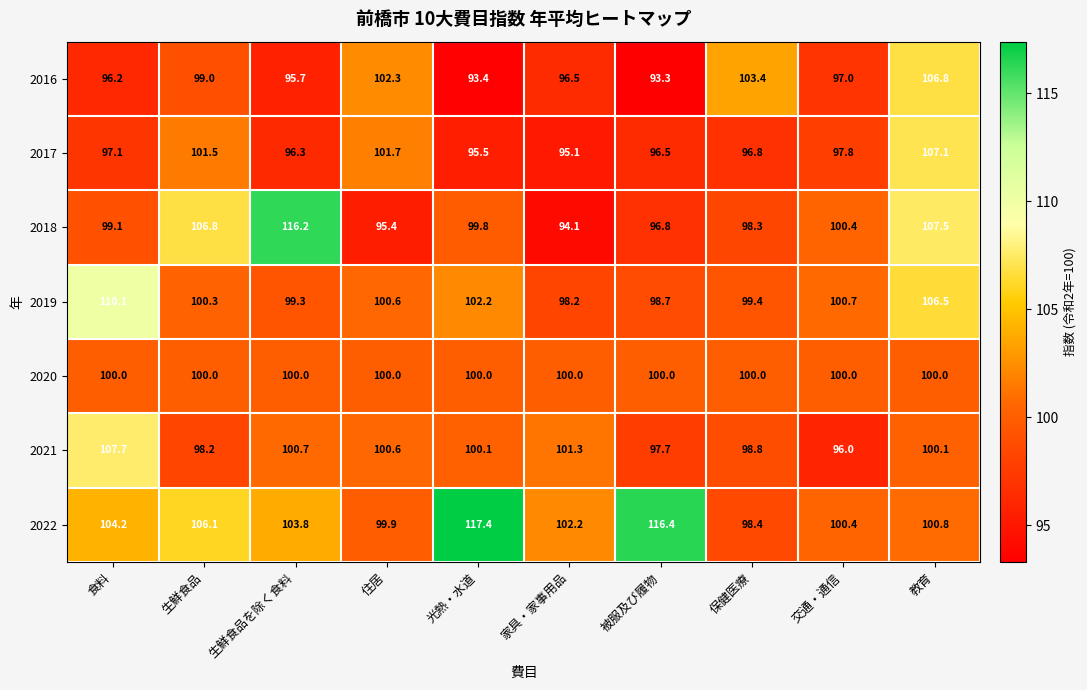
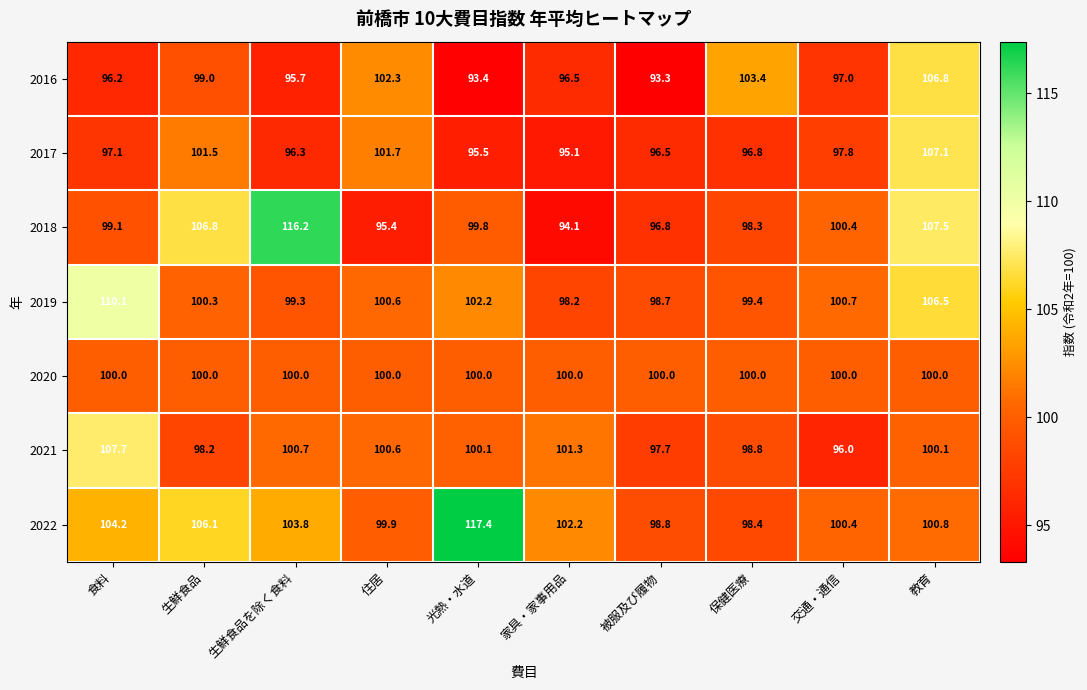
2022, 被服及び履物: 116.4 -> 98.8
